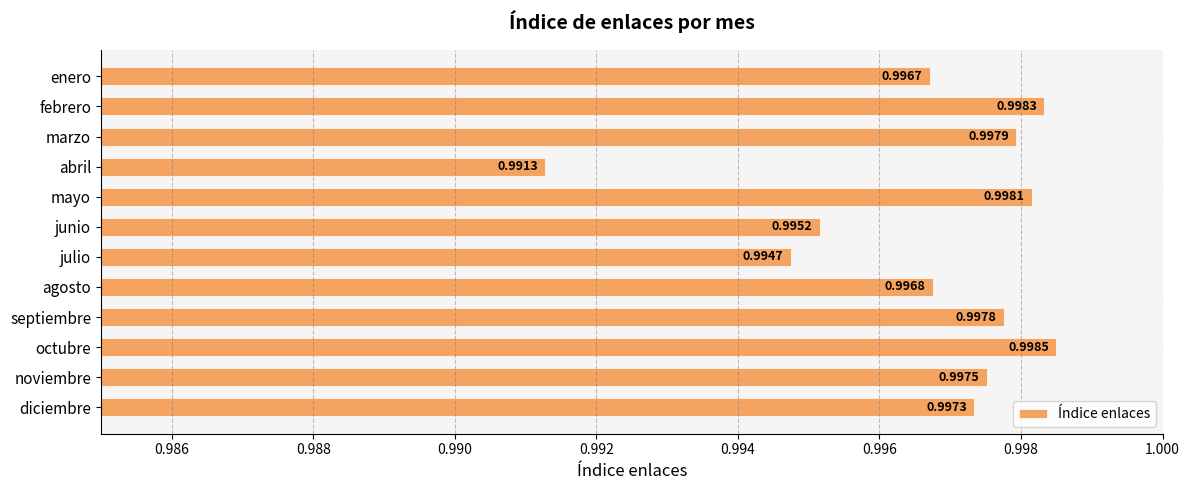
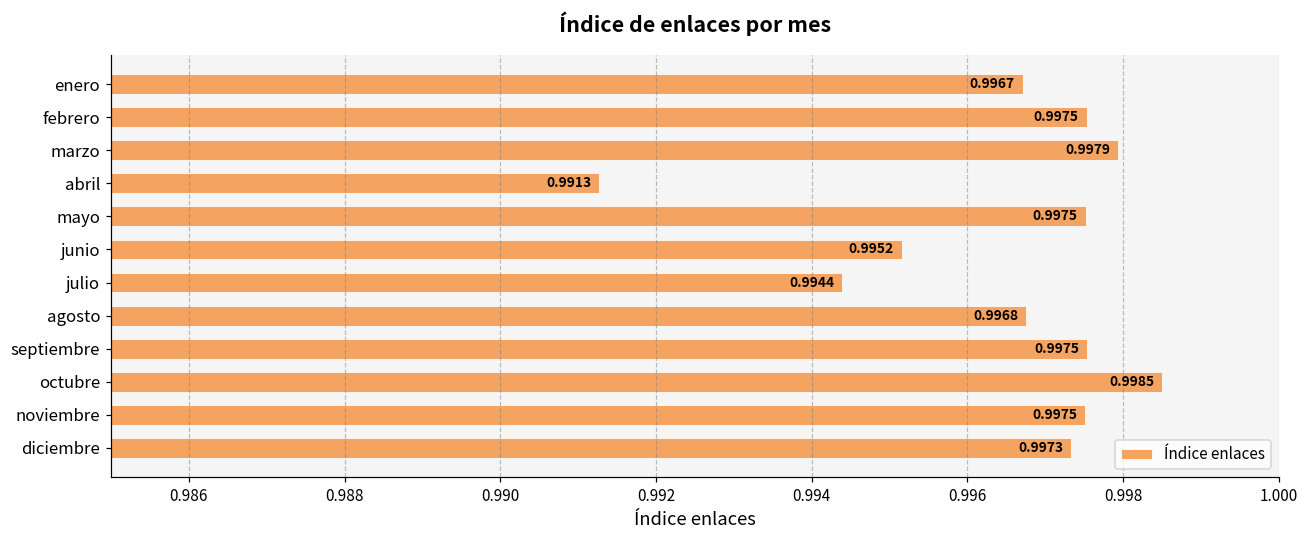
febrero: 0.9983 -> 0.9975
mayo: 0.9981 -> 0.9975
julio: 0.9947 -> 0.9944
septiembre: 0.9978 -> 0.9975
